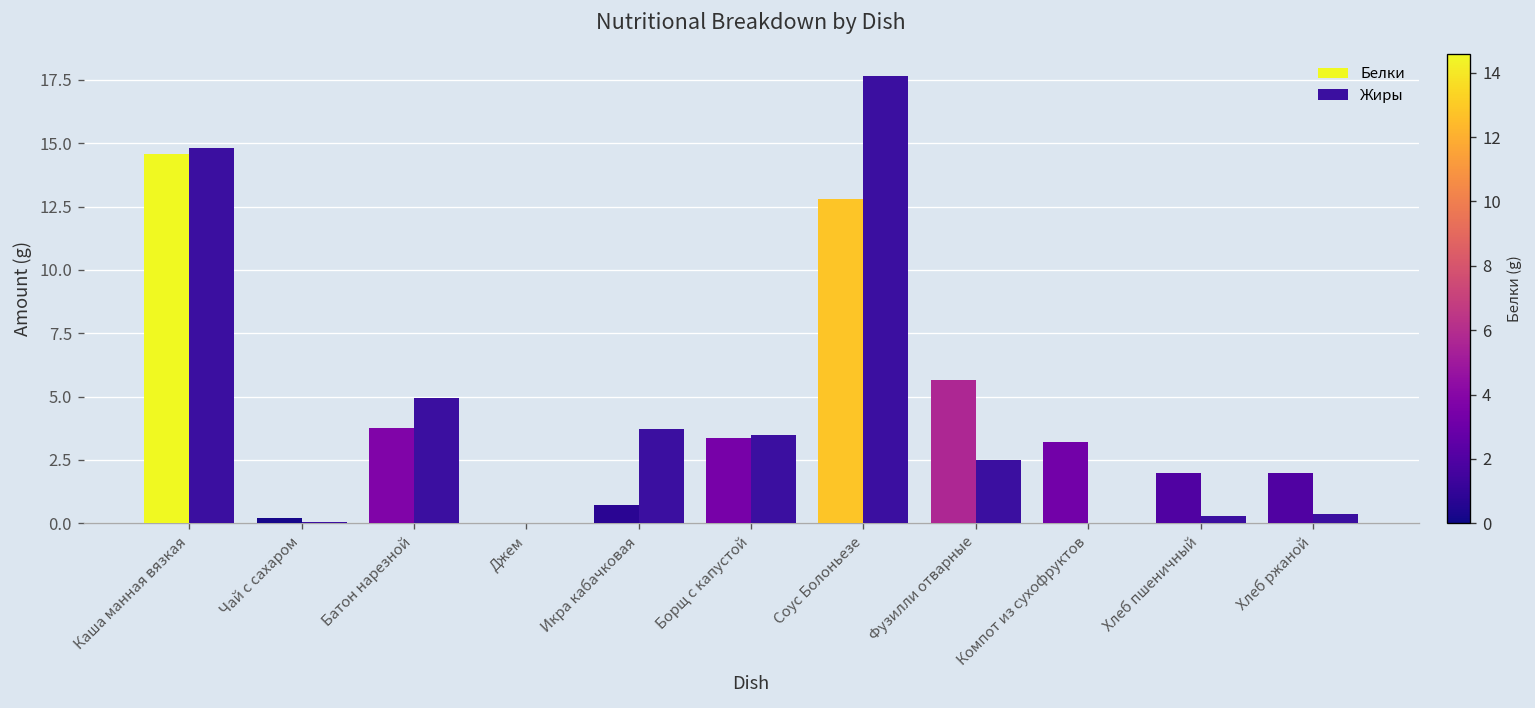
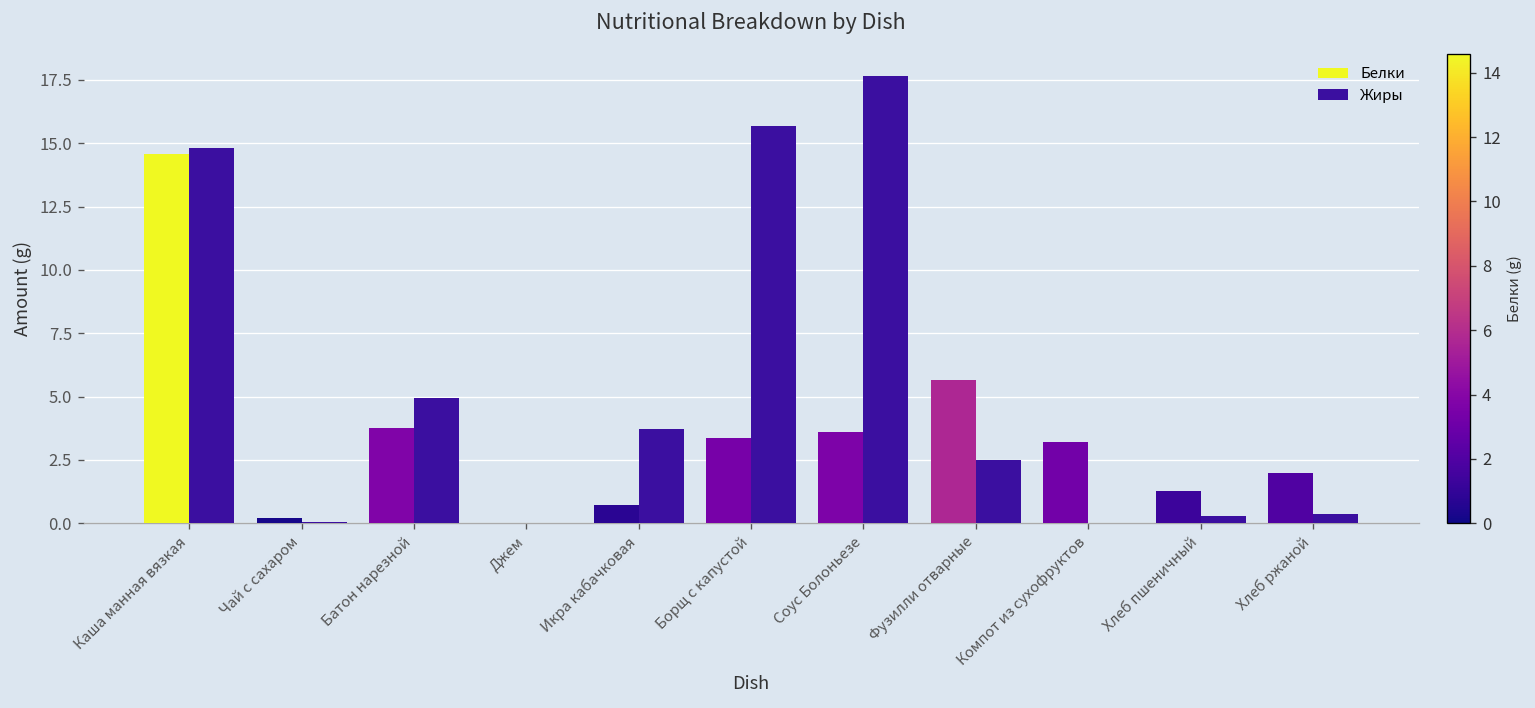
Жиры, Борщ с капустой: 3.5 -> 15.7
Белки, Соус Болоньезе: 12.8 -> 3.6
Белки, Хлеб пшеничный: 2.0 -> 1.3
